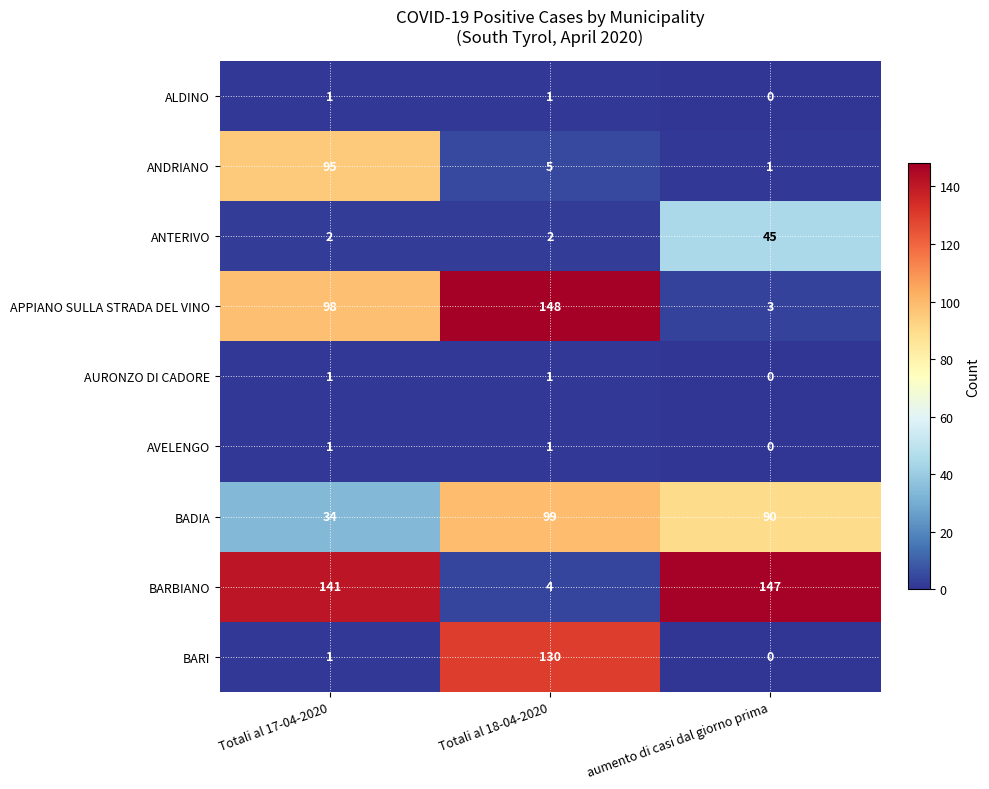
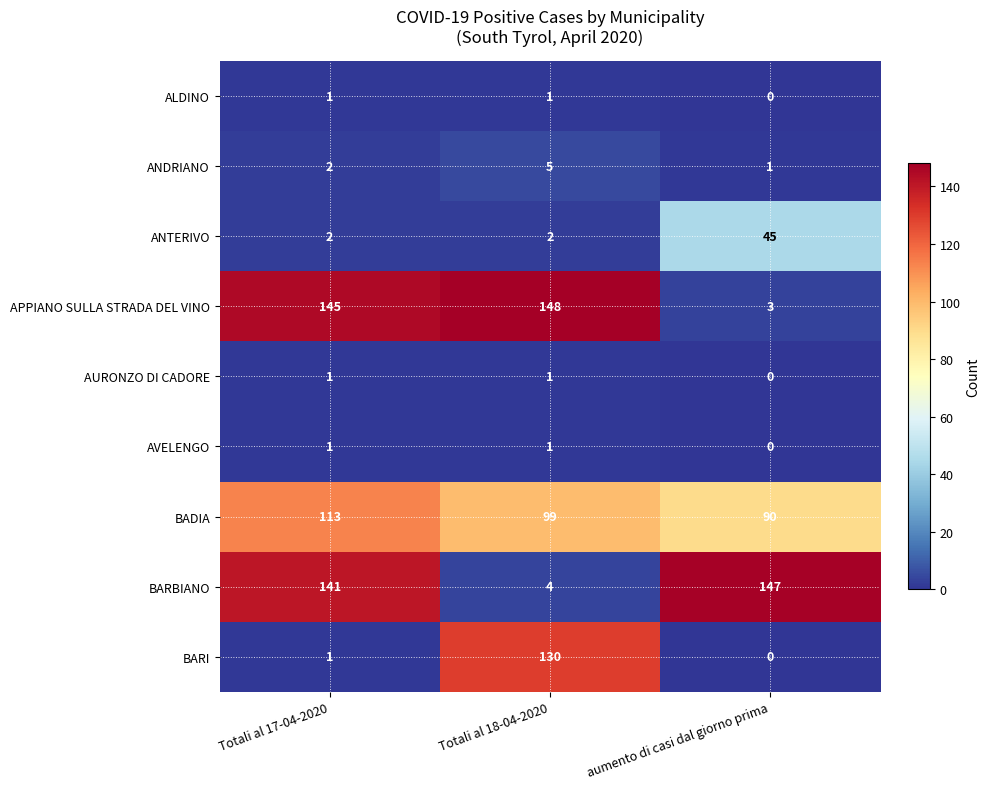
ANDRIANO, Totali al 17-04-2020: 95 -> 2
APPIANO SULLA STRADA DEL VINO, Totali al 17-04-2020: 98 -> 145
BADIA, Totali al 17-04-2020: 34 -> 113
